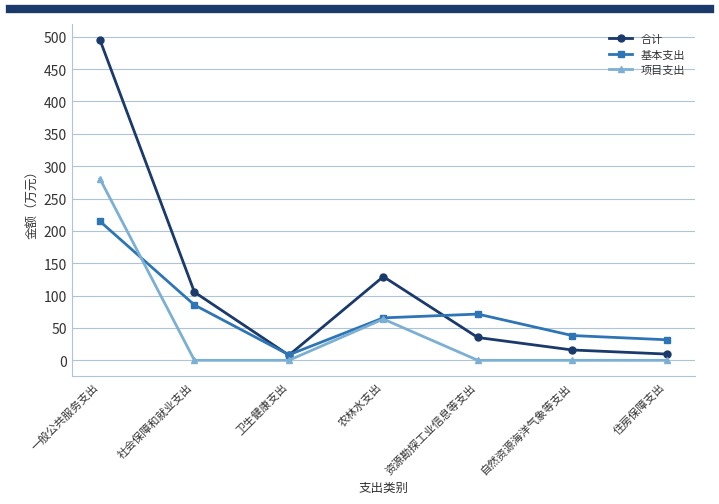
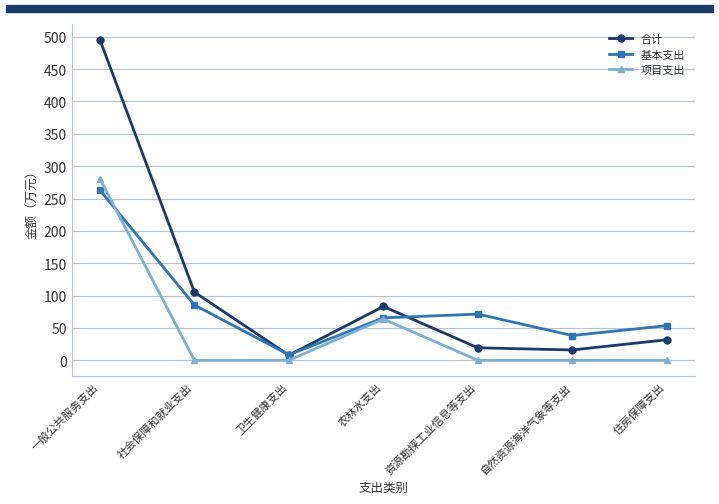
基本支出, 一般公共服务支出: 210 -> 260
合计, 农林水支出: 130 -> 80
合计, 资源勘探工业信息等支出: 40 -> 20
合计, 住房保障支出: 10 -> 30
基本支出, 住房保障支出: 30 -> 50
